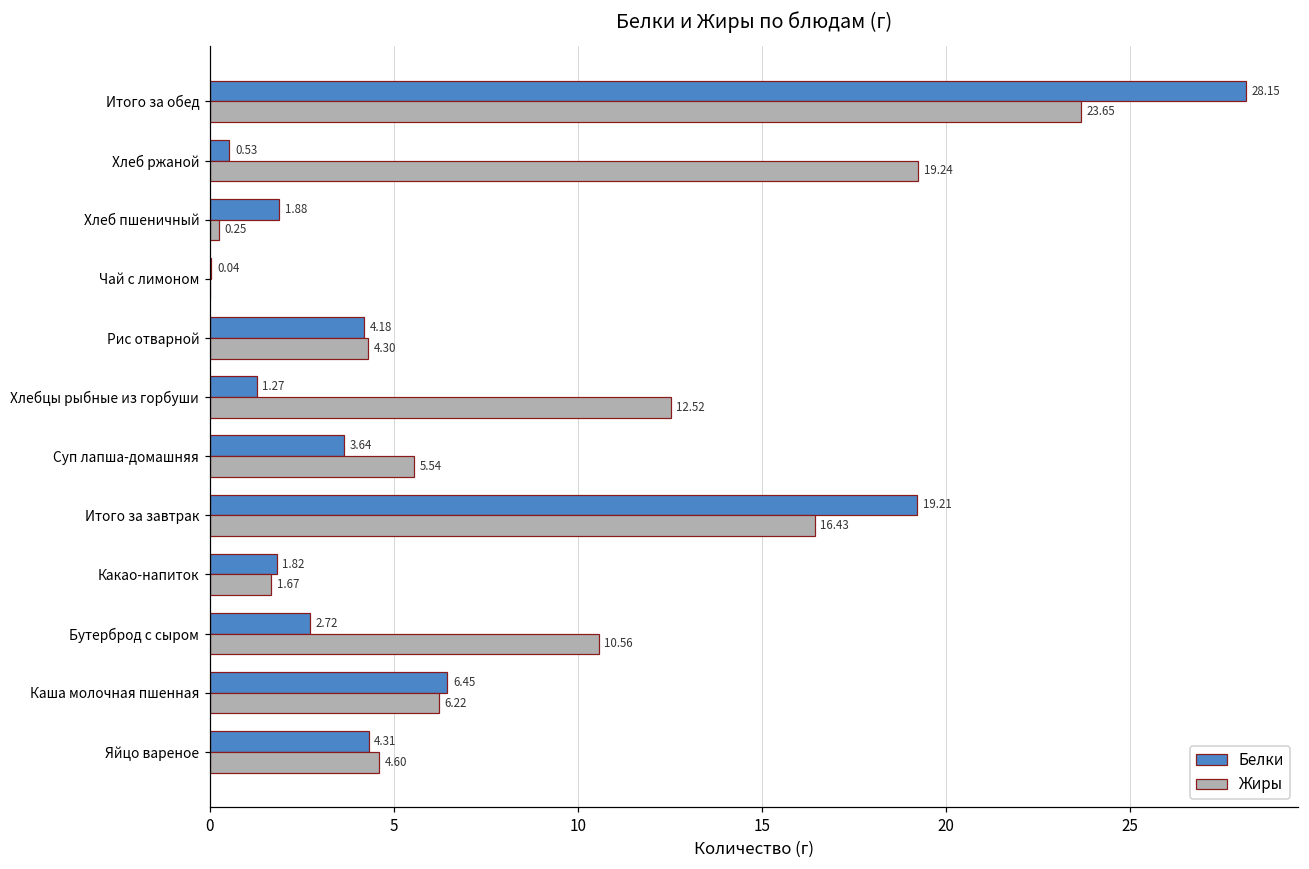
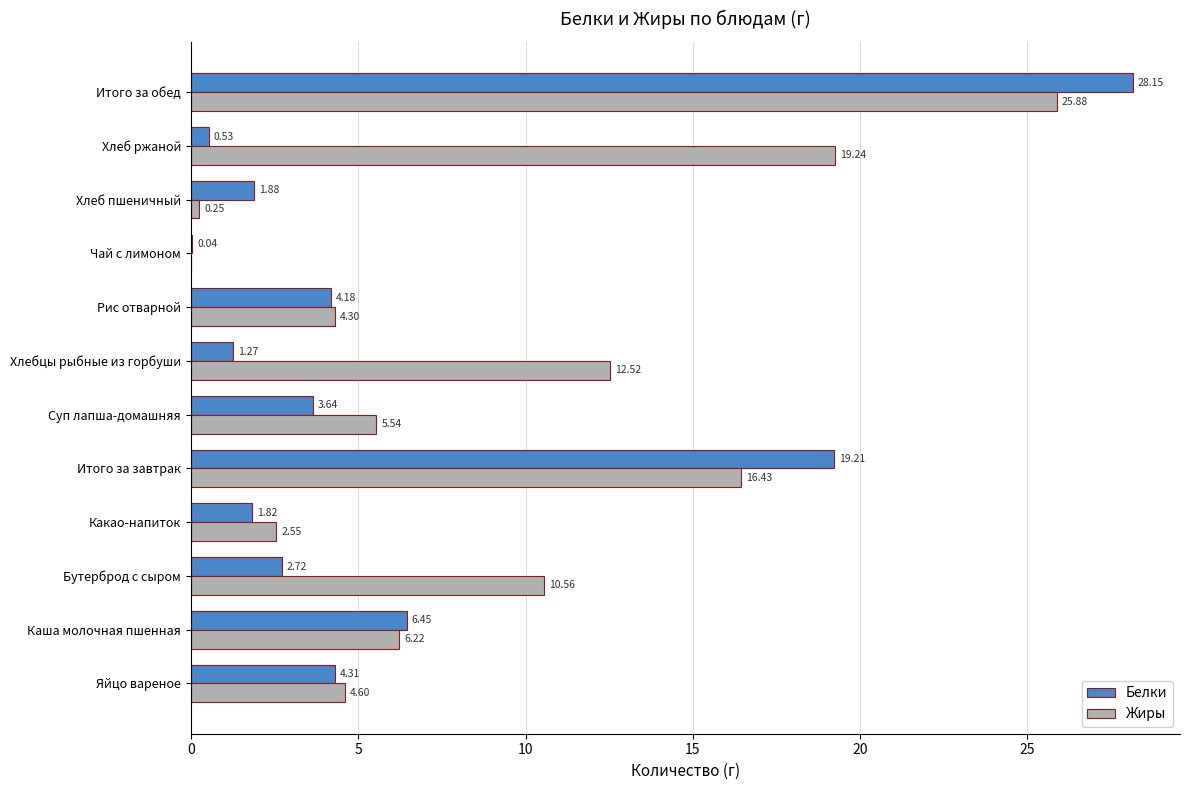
Жиры, Итого за обед: 23.65 -> 25.88
Жиры, Какао-напиток: 1.67 -> 2.55
